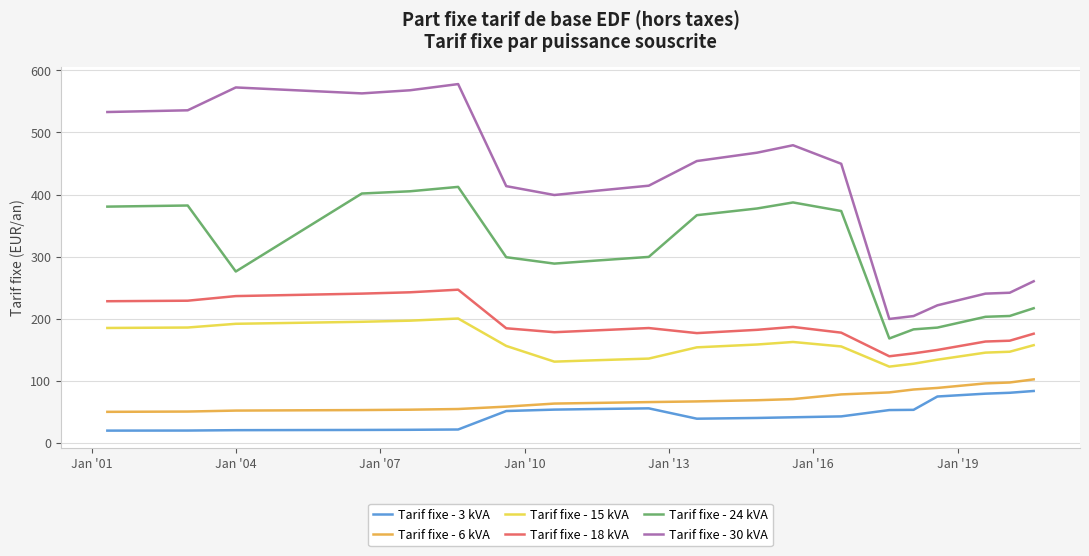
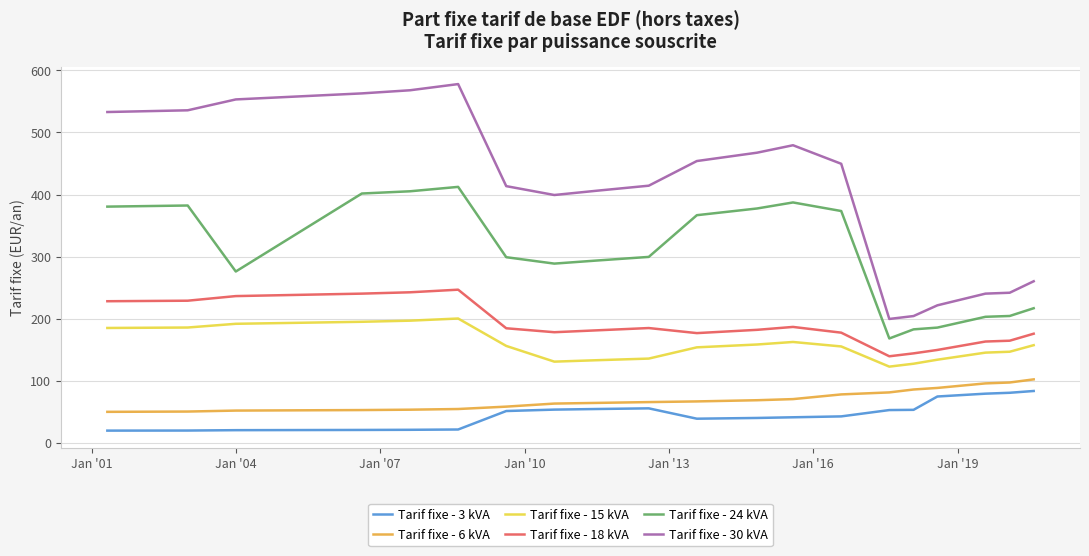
Tarif fixe - 30 kVA, Jan '04: 570 -> 550
